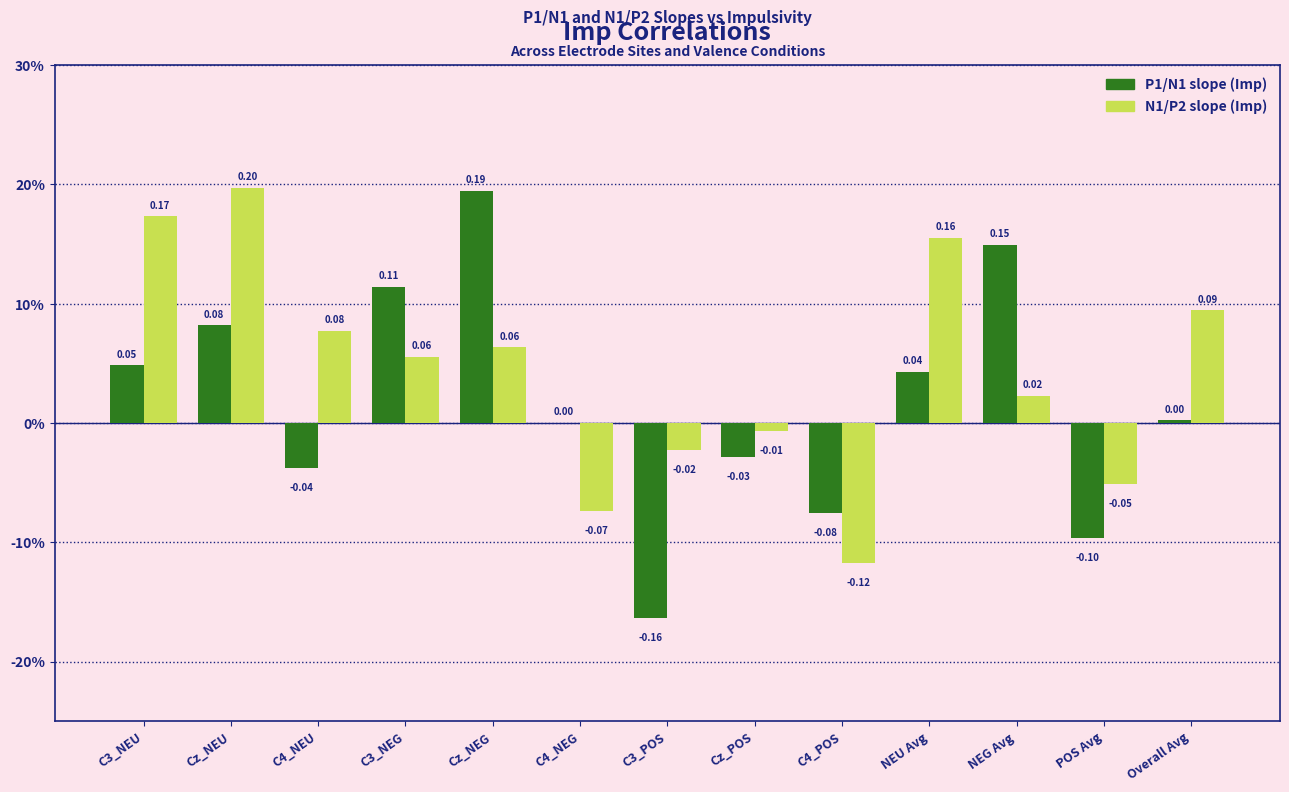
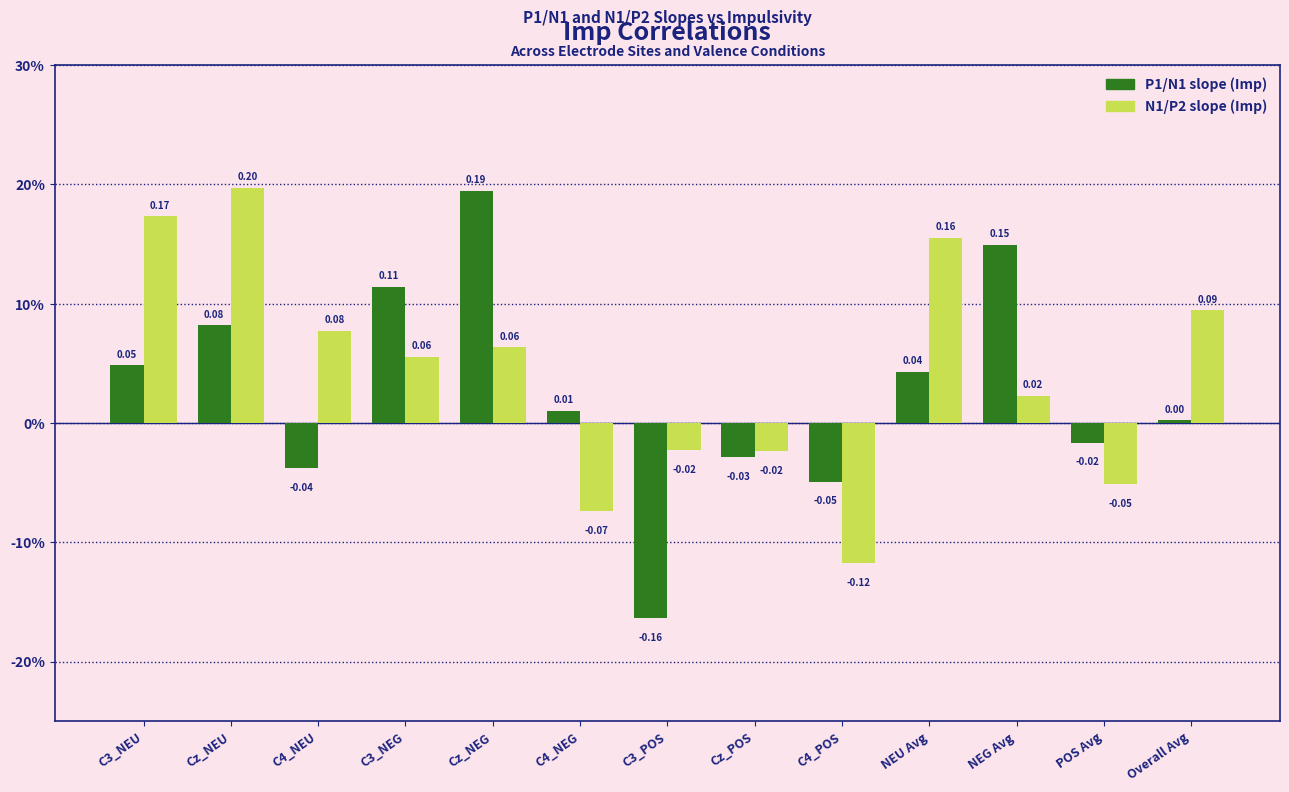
P1/N1 slope (Imp), C4_NEG: 0.00 -> 0.01
N1/P2 slope (Imp), Cz_POS: -0.01 -> -0.02
P1/N1 slope (Imp), C4_POS: -0.08 -> -0.05
P1/N1 slope (Imp), POS Avg: -0.10 -> -0.02
